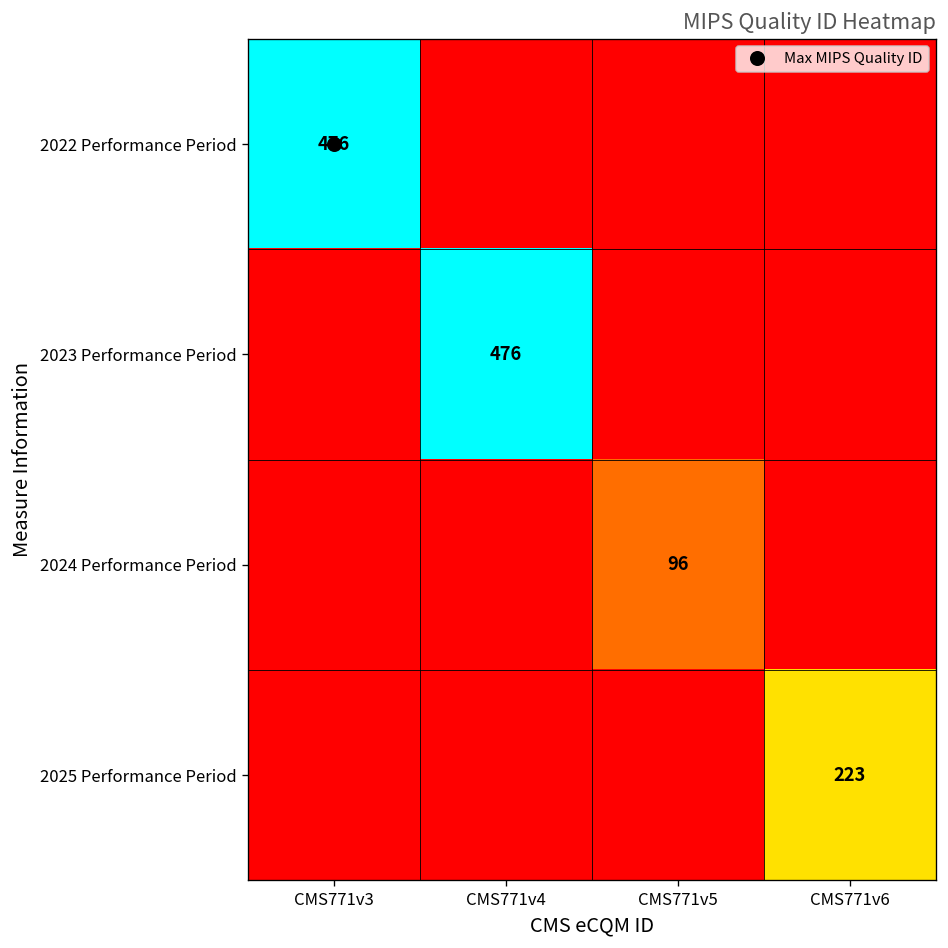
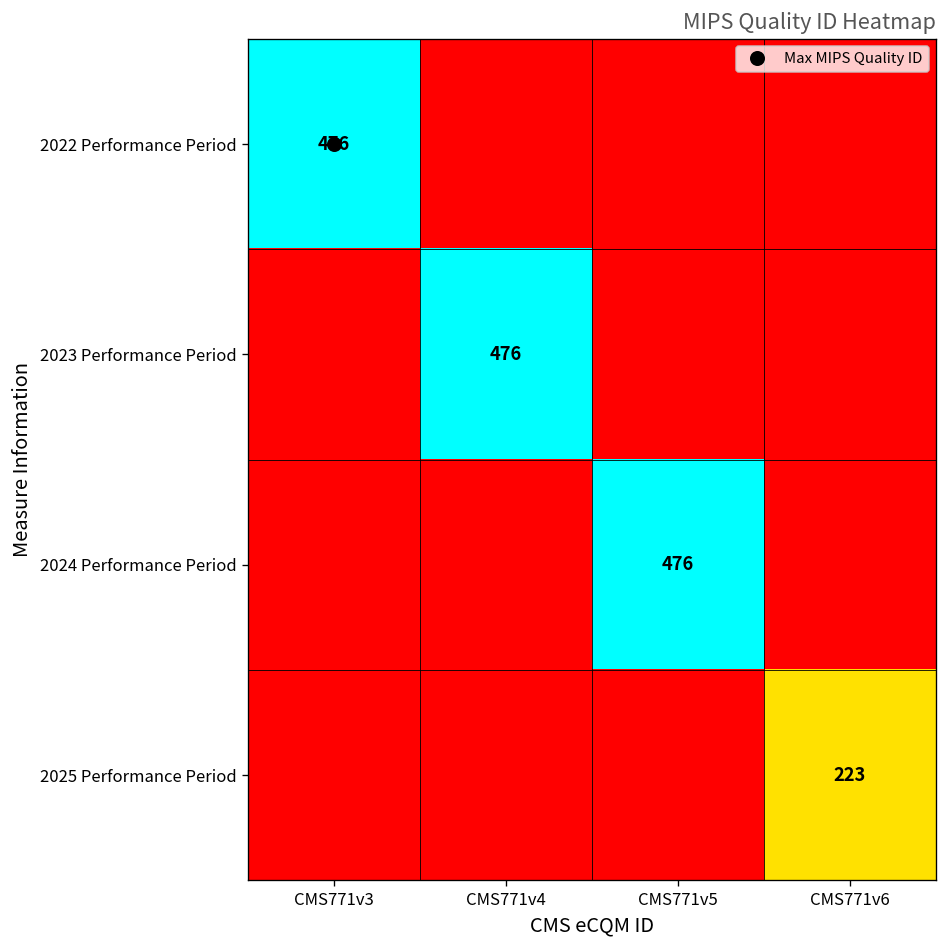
2024 Performance Period, CMS771v5: 96 -> 476
